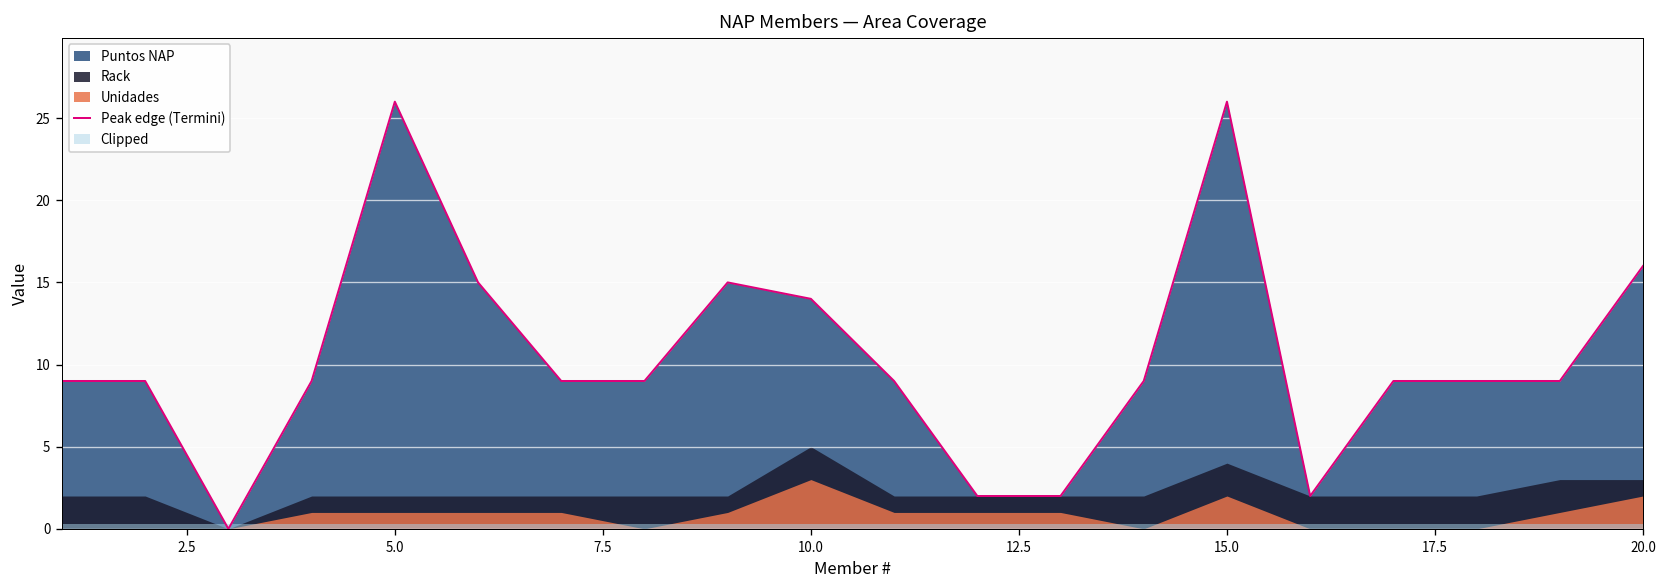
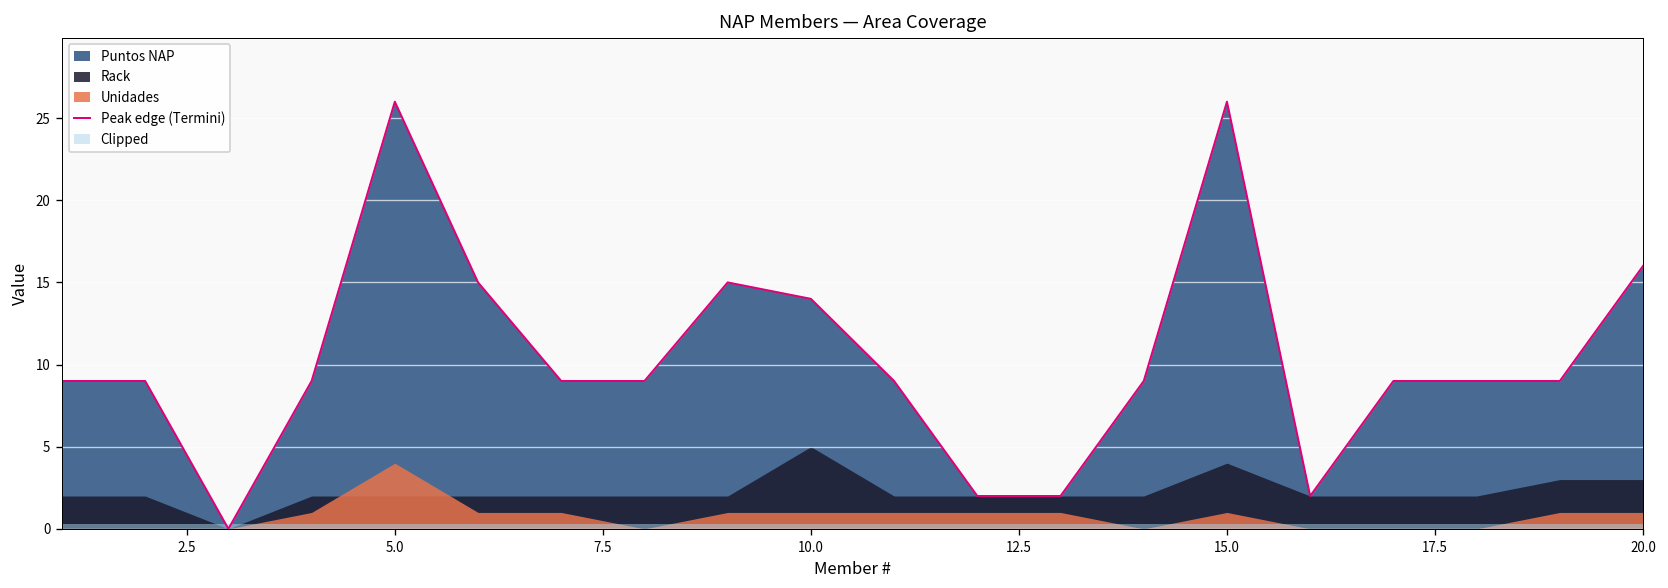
Unidades, 5.0: 1 -> 4
Unidades, 10.0: 3 -> 1
Unidades, 15.0: 2 -> 1
Unidades, 20.0: 2 -> 1
